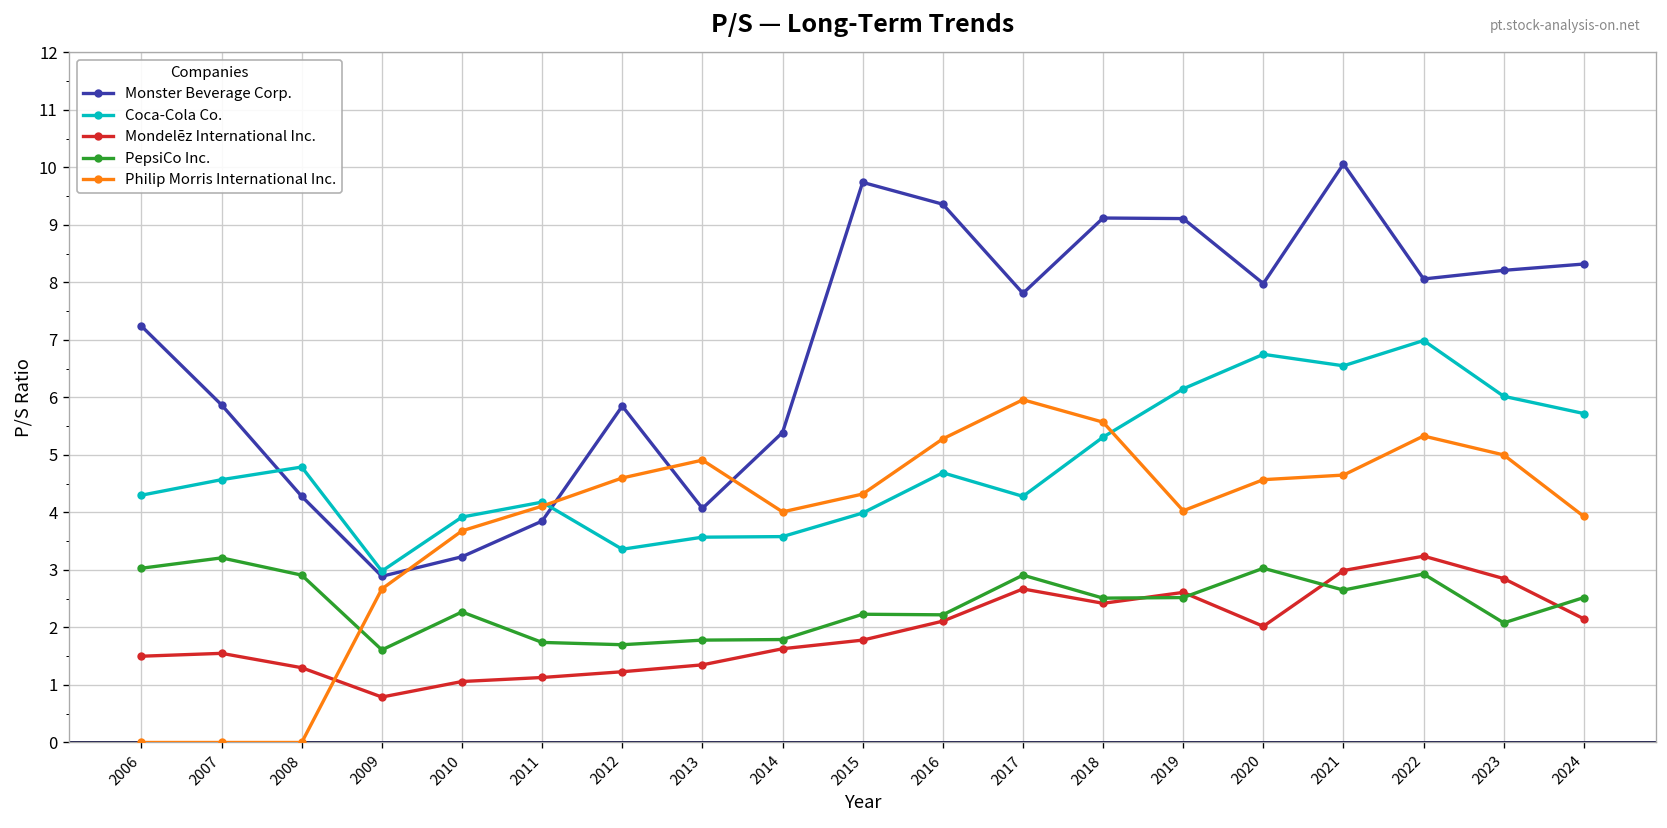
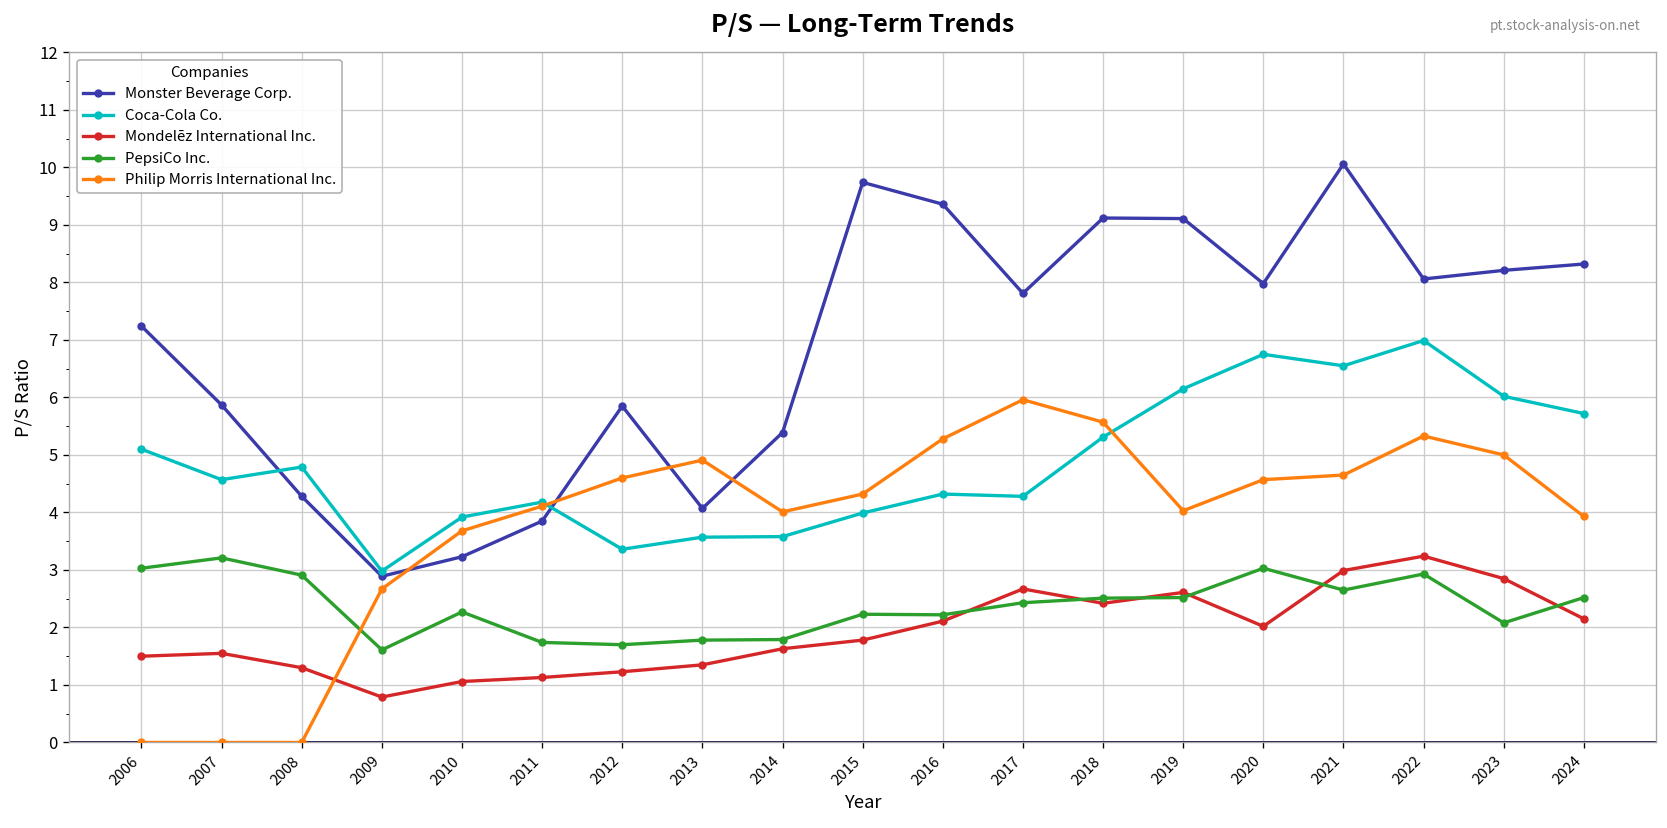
Coca-Cola Co., 2006: 4.3 -> 5.1
Coca-Cola Co., 2016: 4.7 -> 4.3
PepsiCo Inc., 2017: 2.9 -> 2.4
